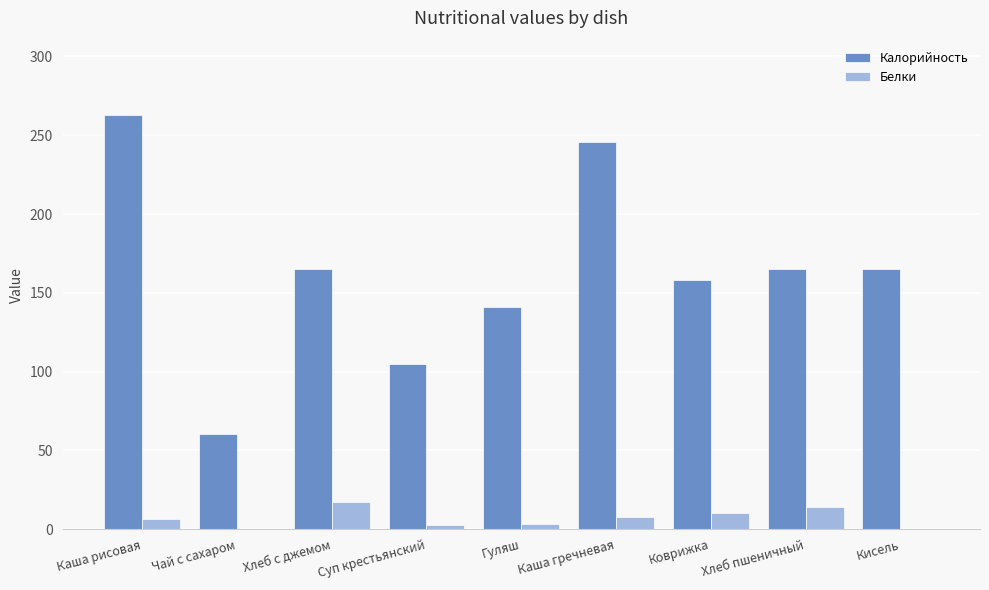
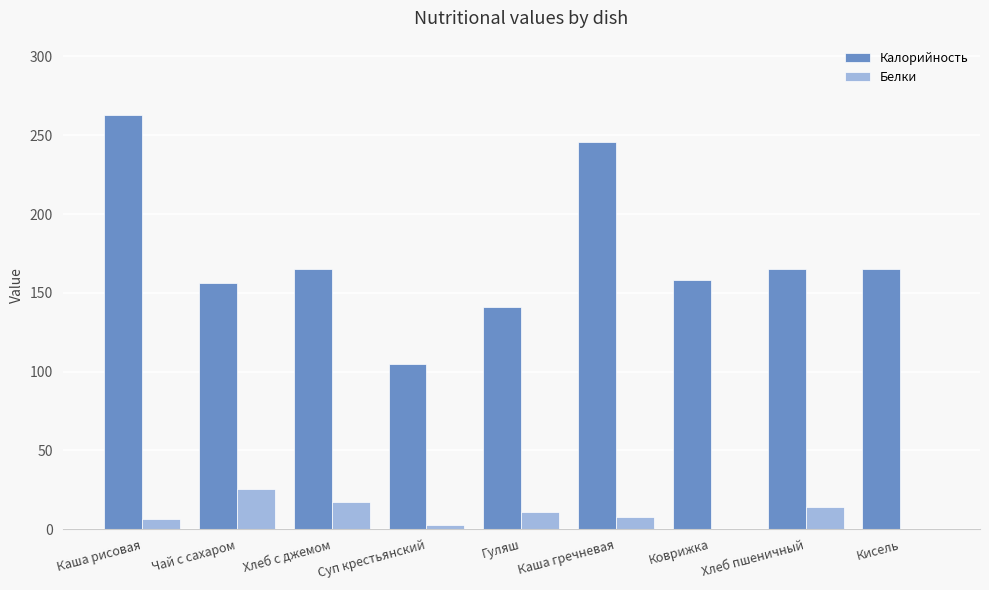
Калорийность, Чай с сахаром: 60 -> 156
Белки, Чай с сахаром: 0 -> 25
Белки, Гуляш: 3 -> 11
Белки, Коврижка: 11 -> 0
